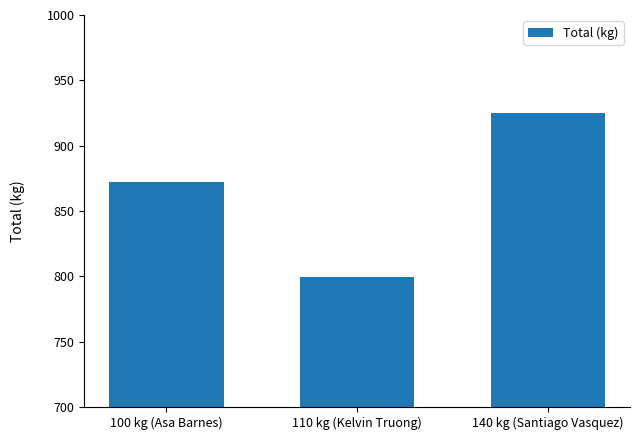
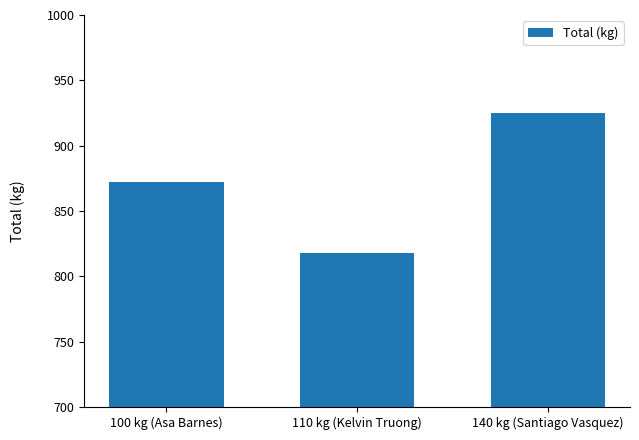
110 kg (Kelvin Truong): 799 -> 818
